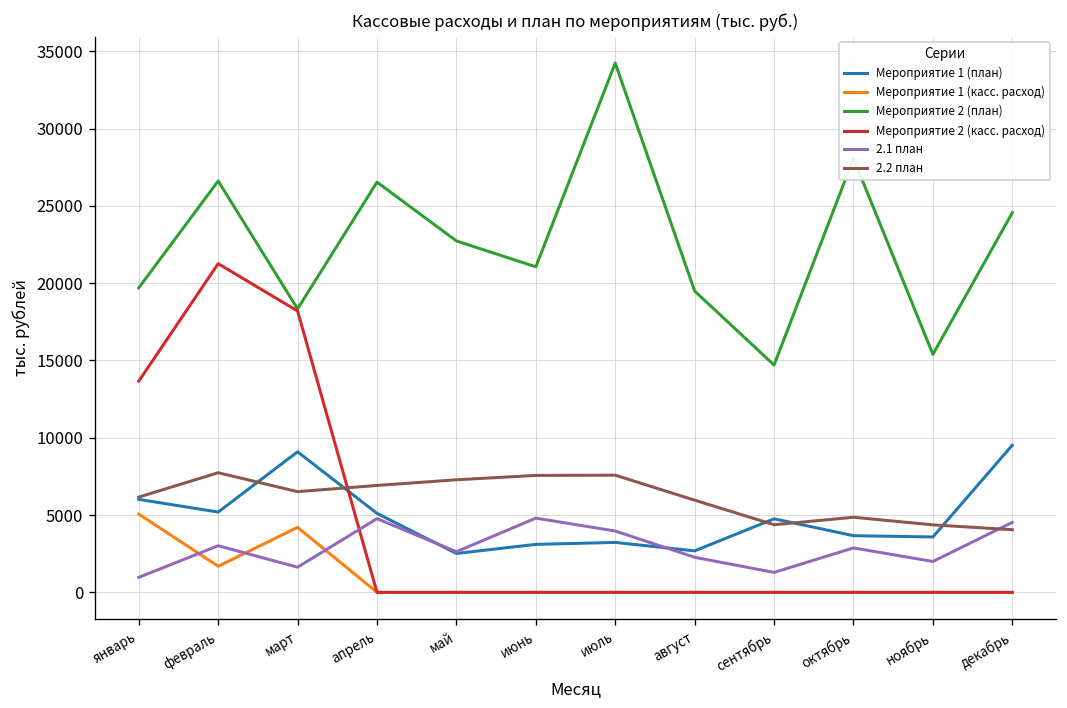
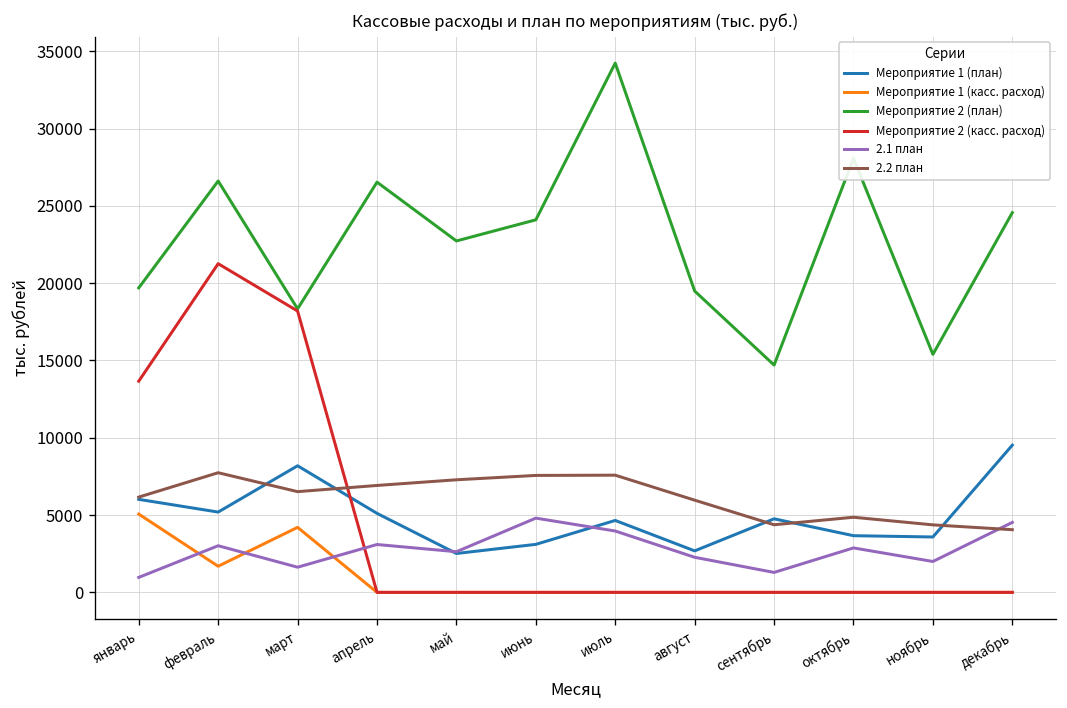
Мероприятие 1 (план), март: 9100 -> 8200
2.1 план, апрель: 4800 -> 3100
Мероприятие 2 (план), июнь: 21100 -> 24100
Мероприятие 1 (план), июль: 3200 -> 4700
